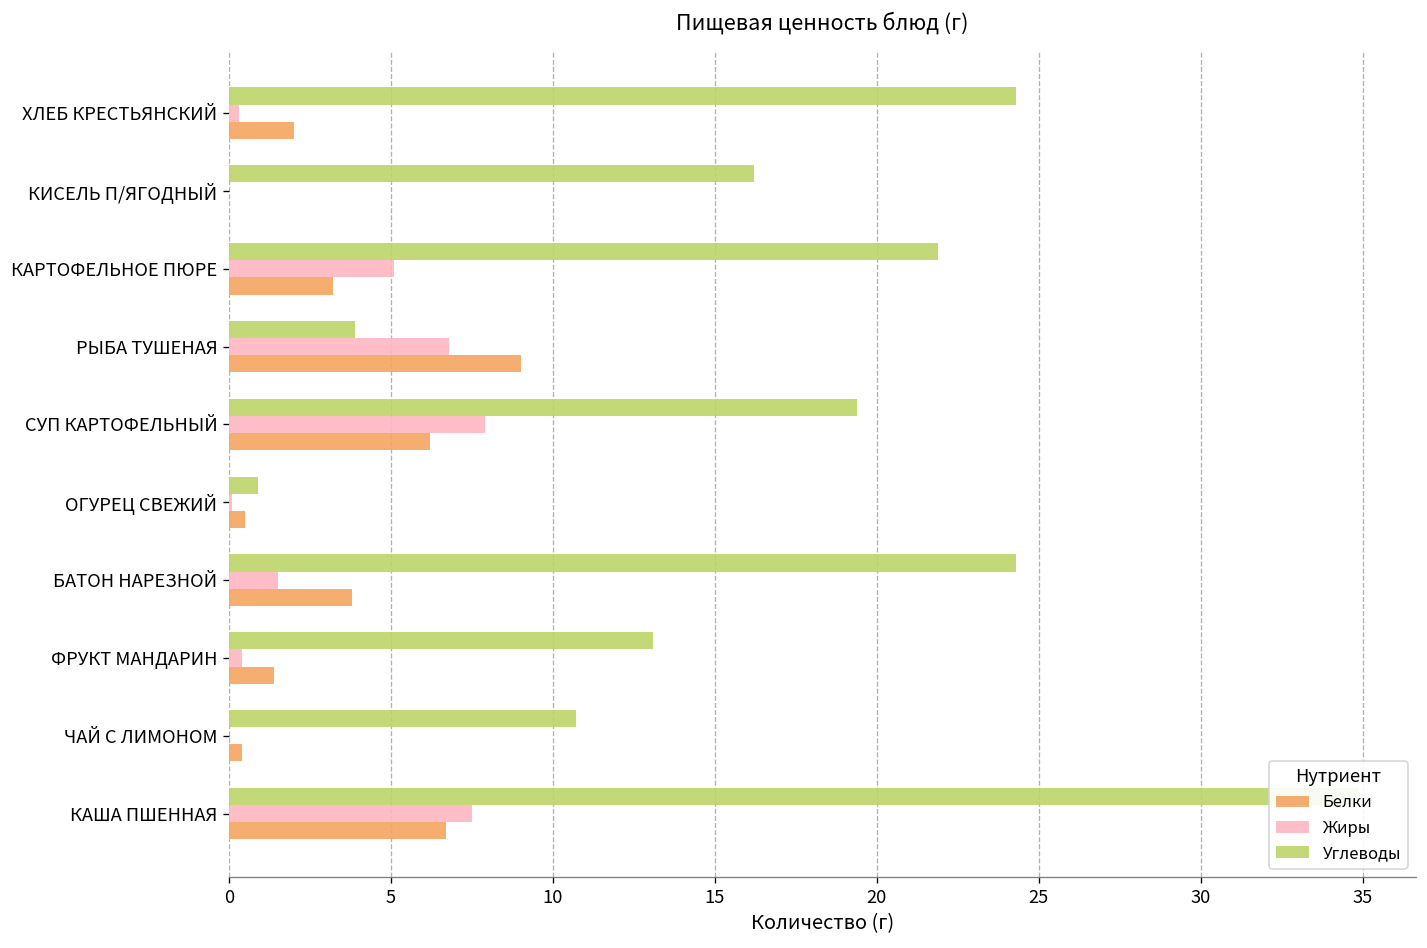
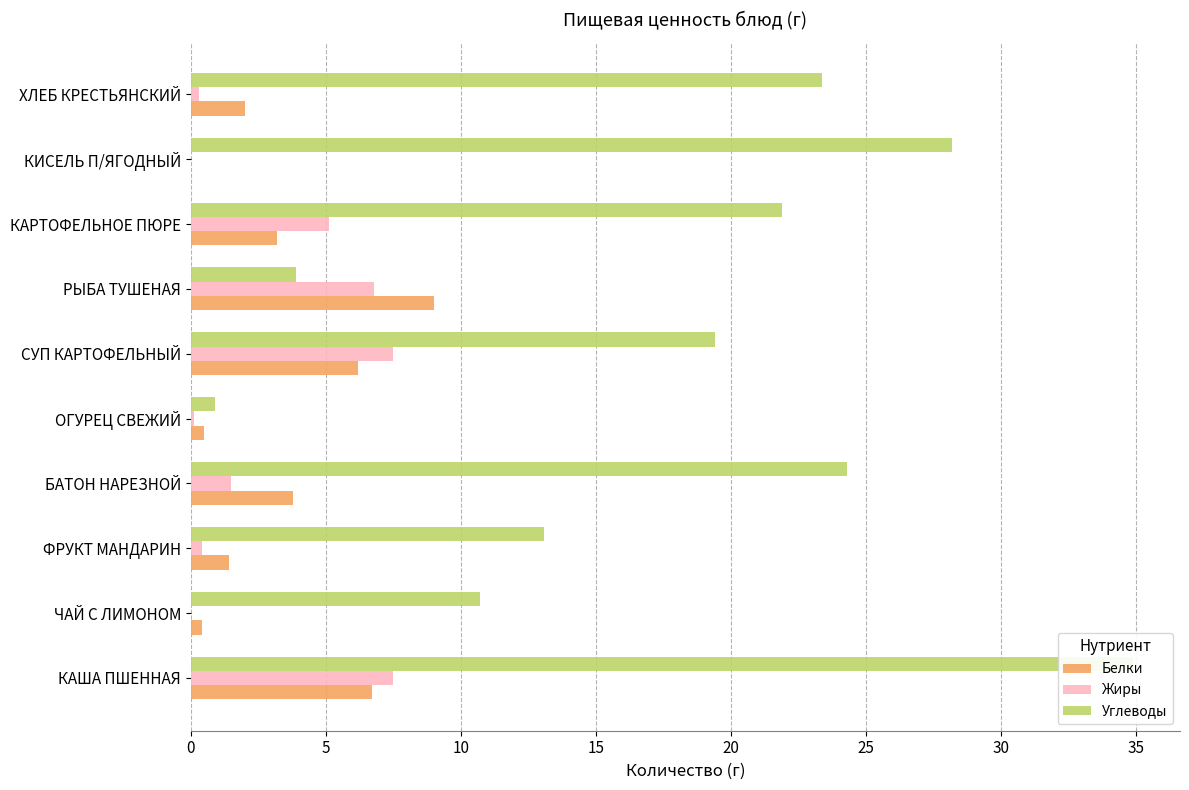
Углеводы, ХЛЕБ КРЕСТЬЯНСКИЙ: 24.3 -> 23.4
Углеводы, КИСЕЛЬ П/ЯГОДНЫЙ: 16.2 -> 28.2
Жиры, СУП КАРТОФЕЛЬНЫЙ: 7.9 -> 7.5
